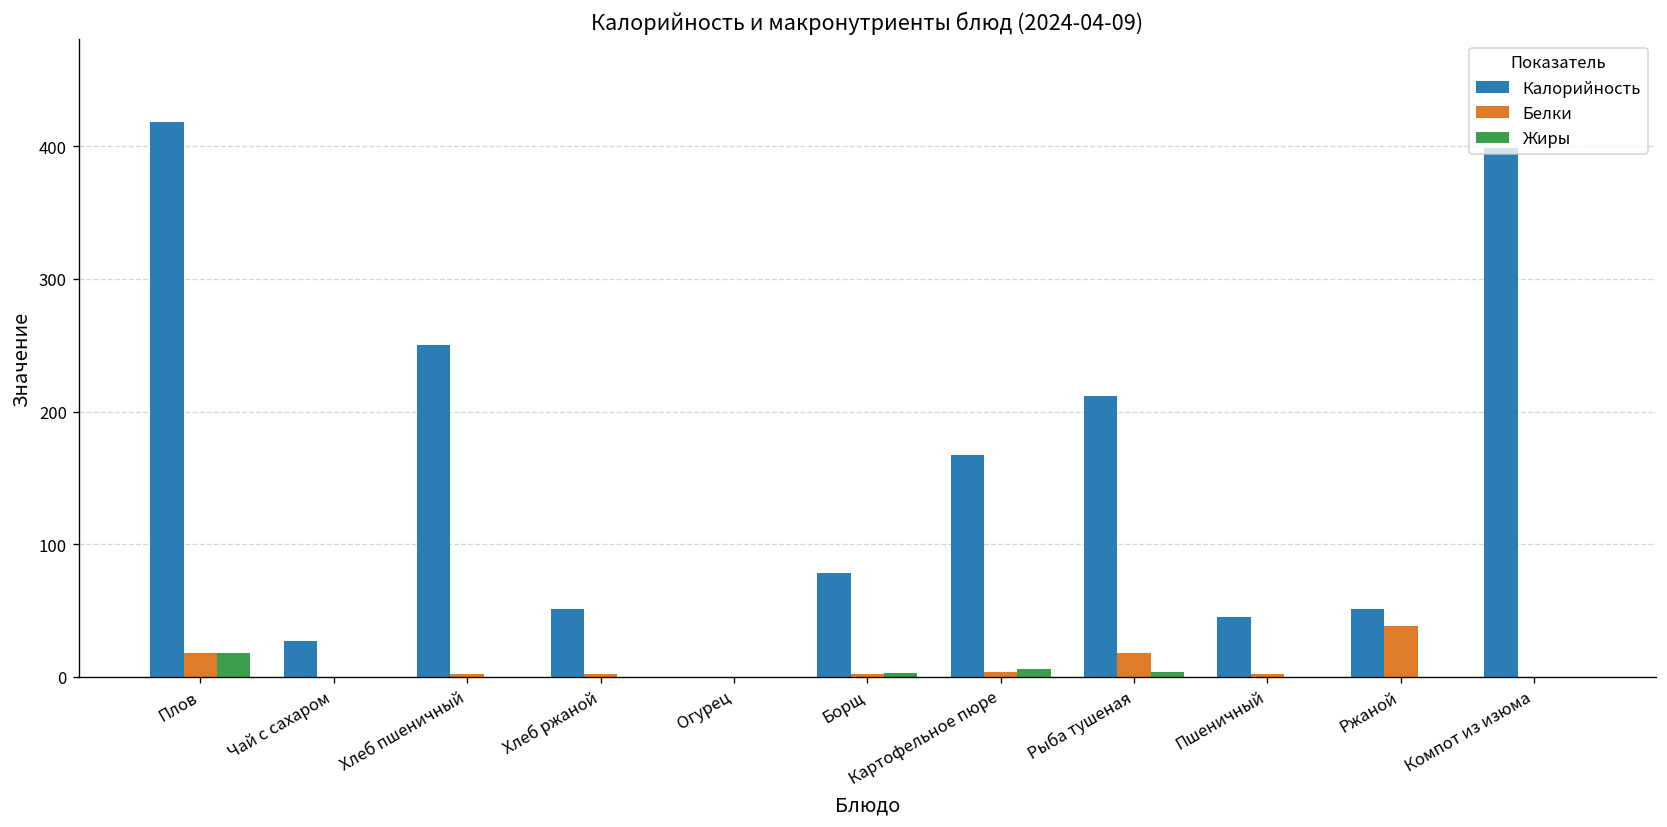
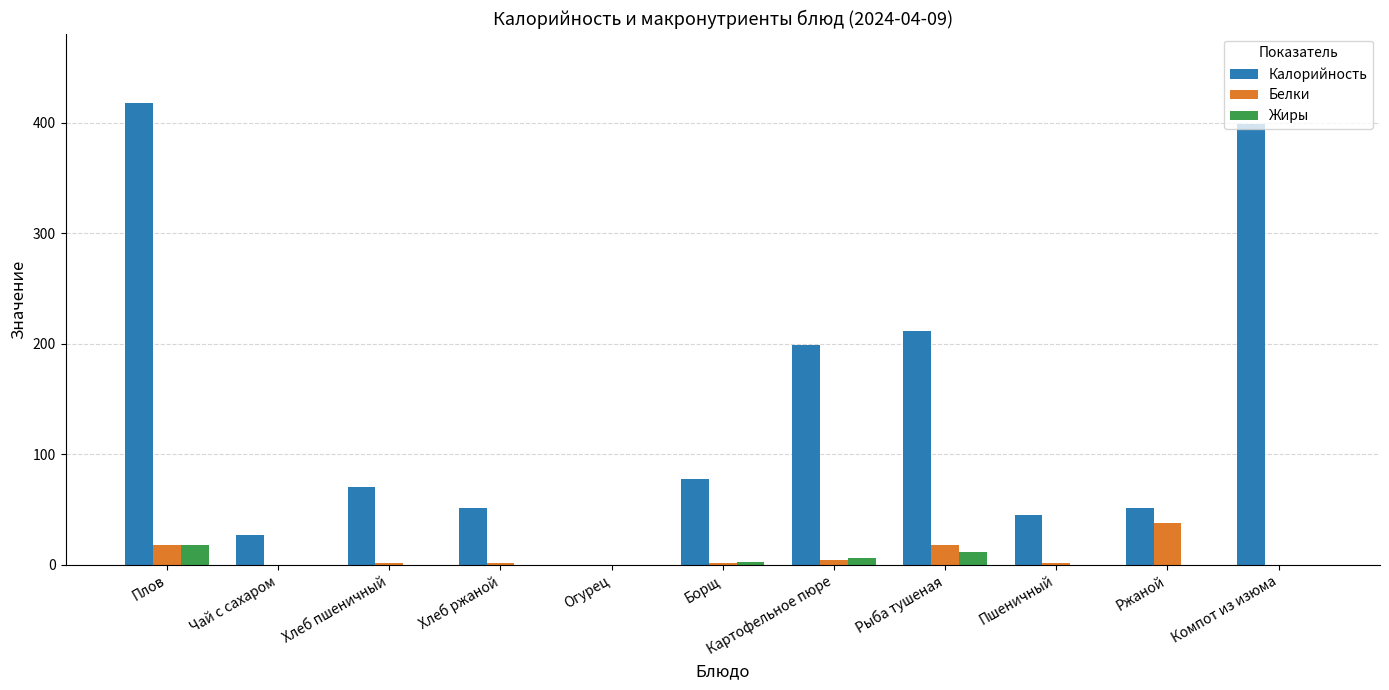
Калорийность, Хлеб пшеничный: 250 -> 70
Калорийность, Картофельное пюре: 167 -> 199
Жиры, Рыба тушеная: 4 -> 12
